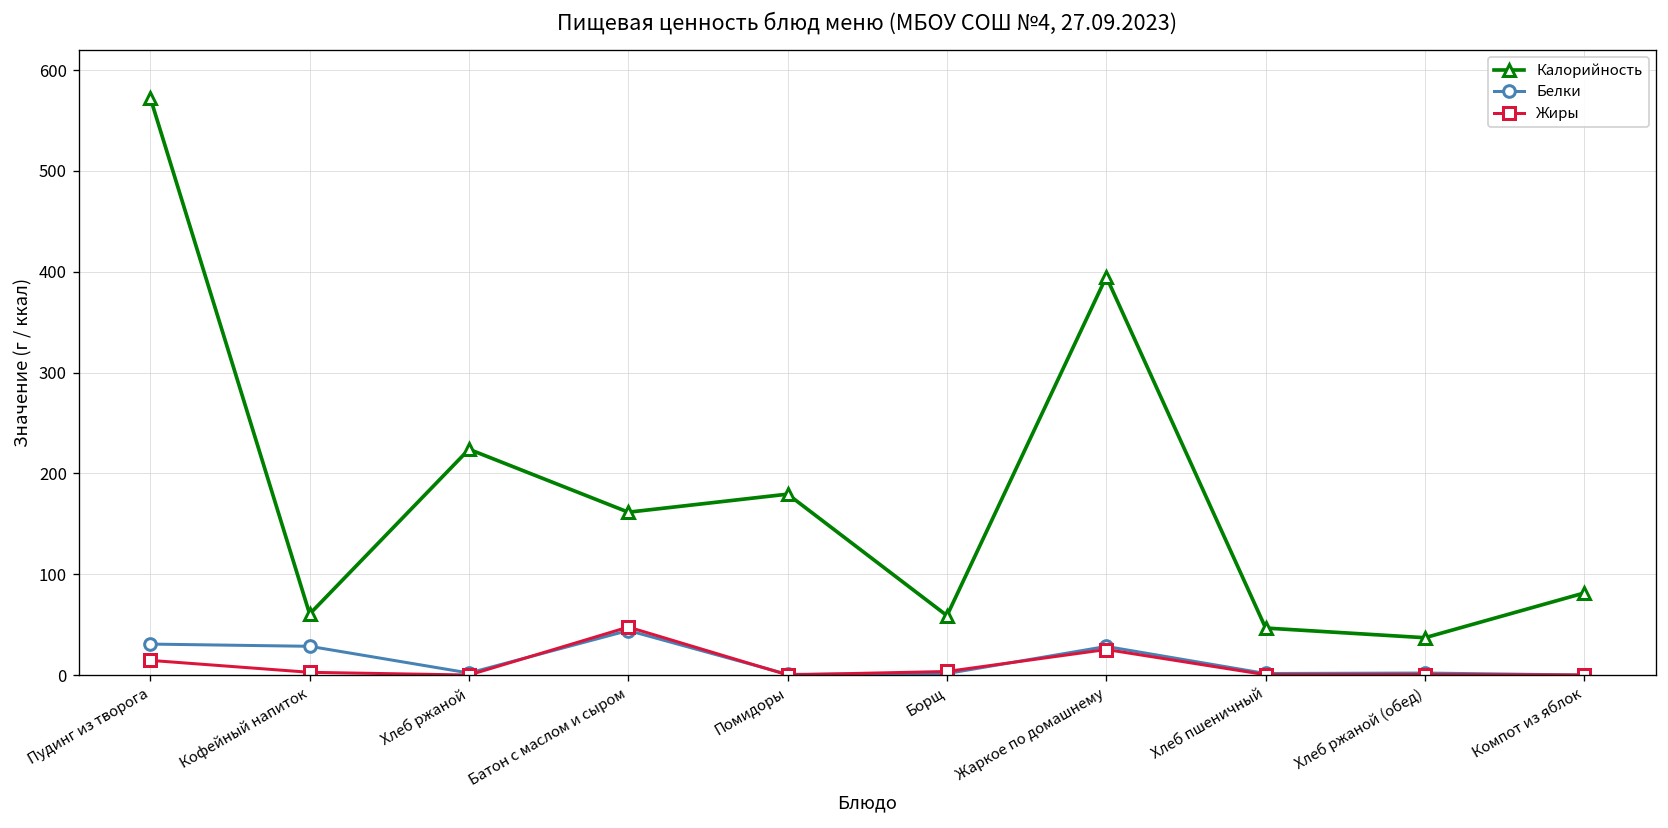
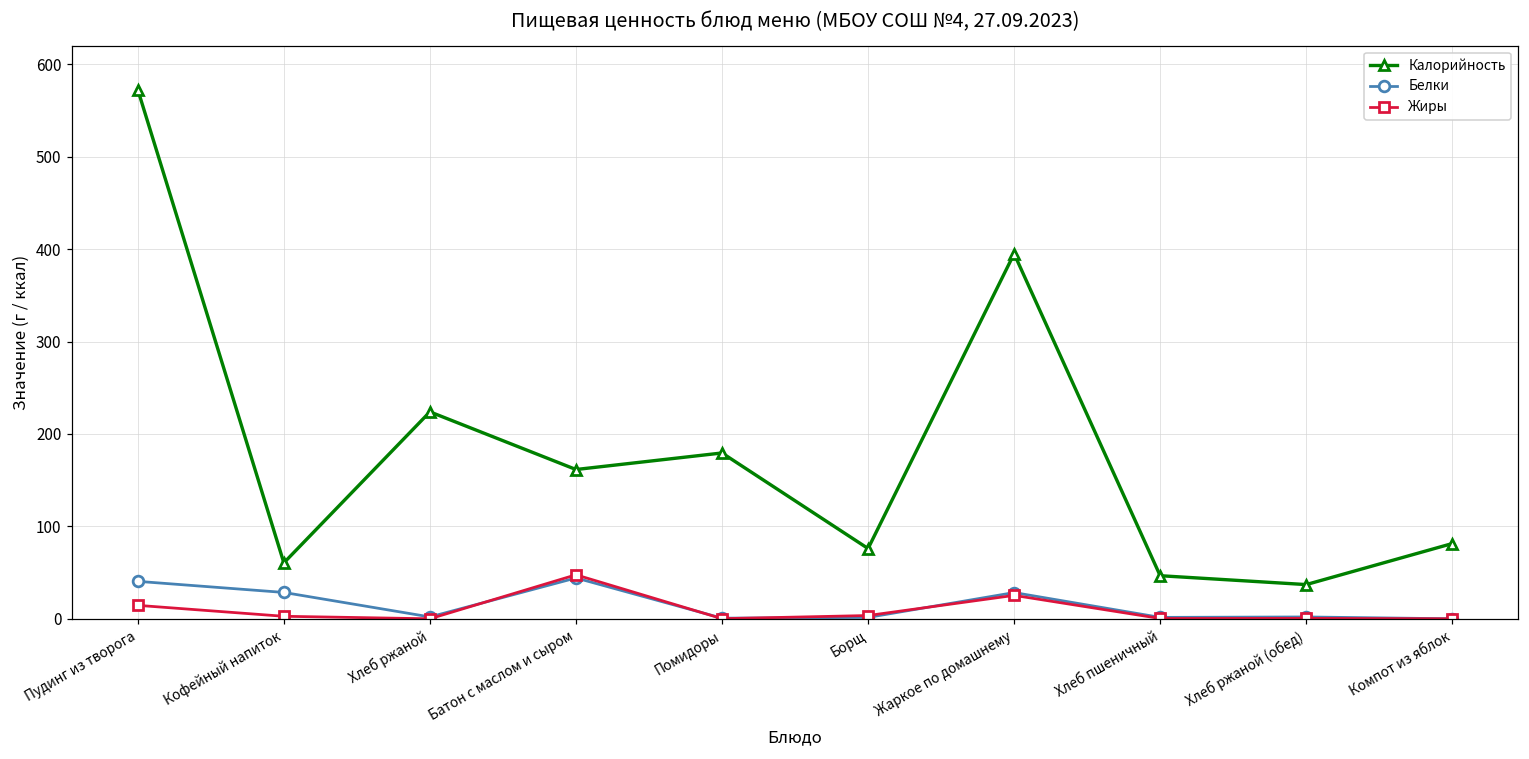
Белки, Пудинг из творога: 30 -> 40
Калорийность, Борщ: 60 -> 80
